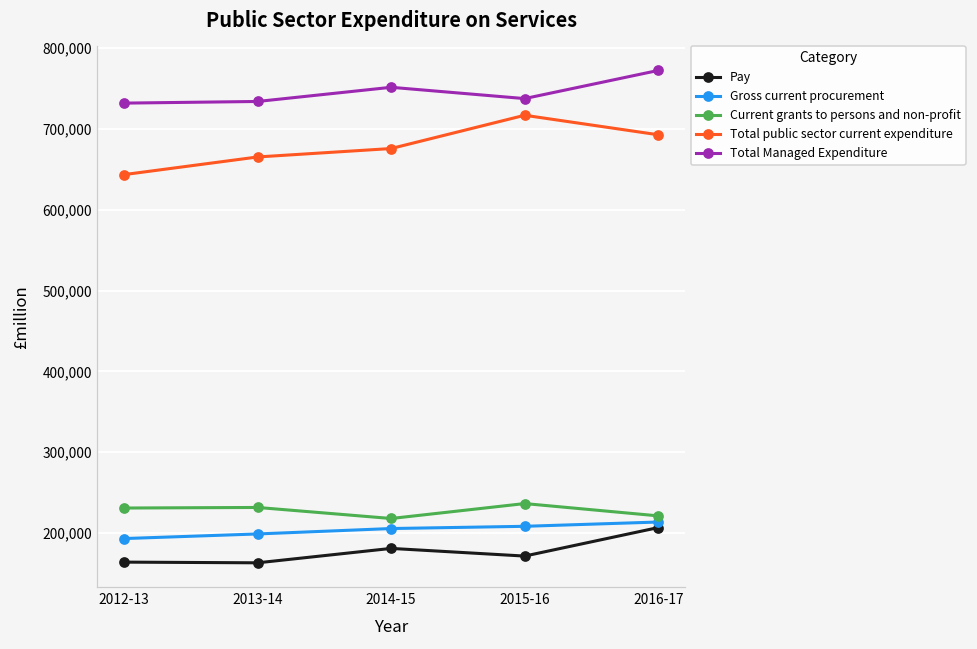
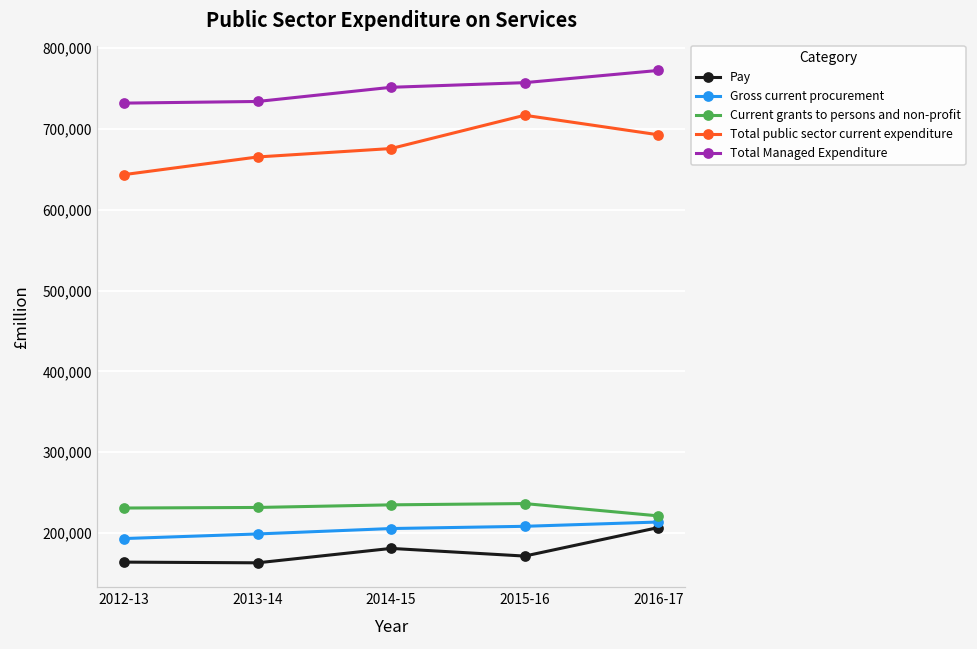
Current grants to persons and non-profit, 2014-15: 220,000 -> 230,000
Total Managed Expenditure, 2015-16: 740,000 -> 760,000
